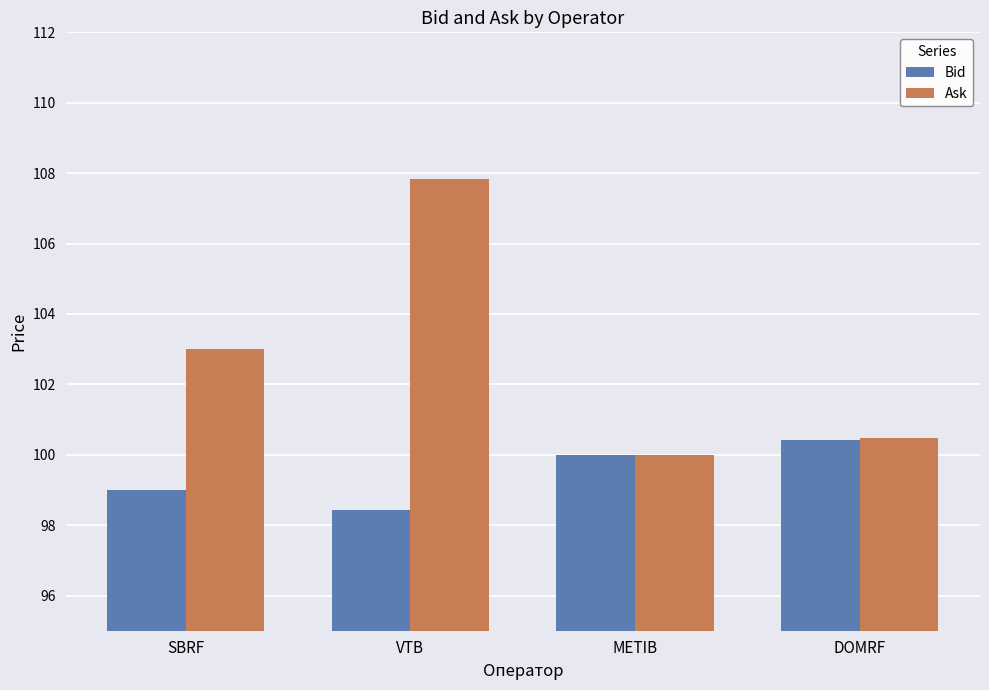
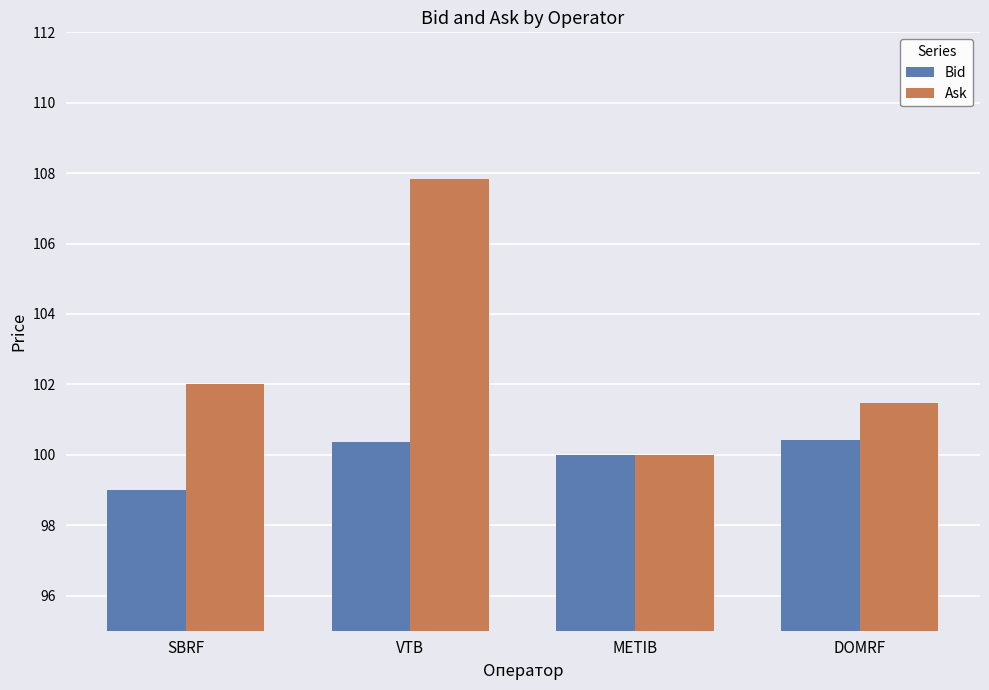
Ask, SBRF: 103 -> 102
Bid, VTB: 98.4 -> 100.4
Ask, DOMRF: 100.5 -> 101.5
